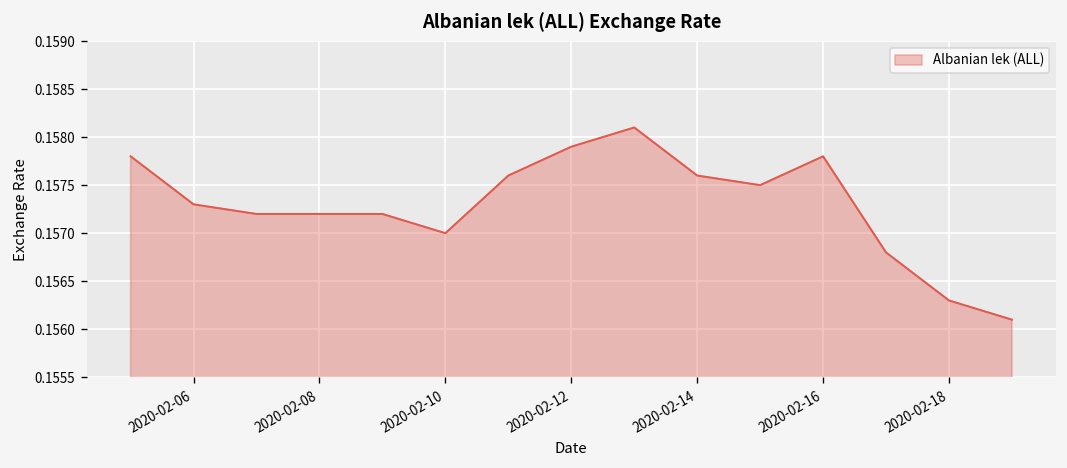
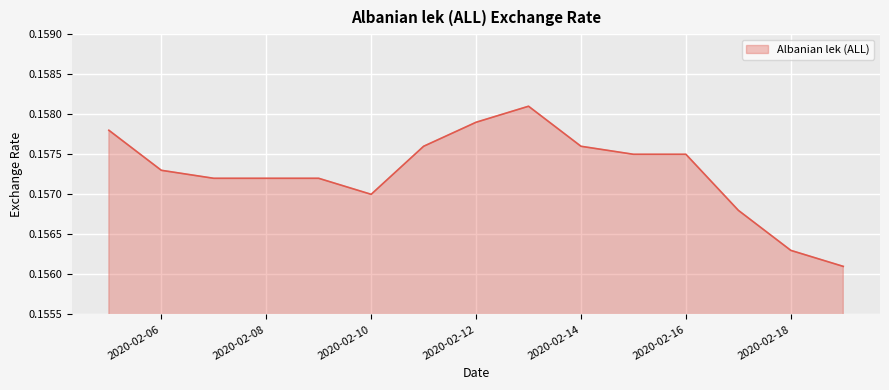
2020-02-16: 0.1578 -> 0.1575
